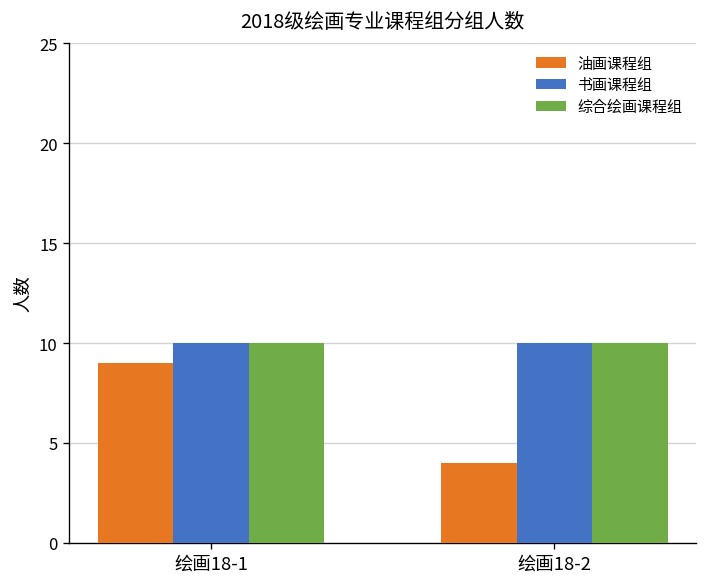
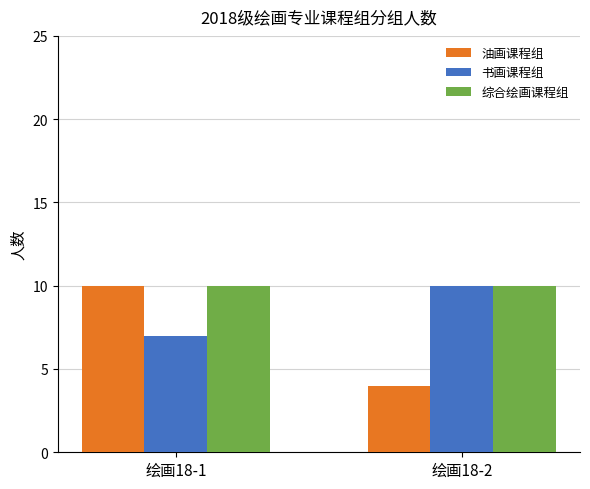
油画课程组, 绘画18-1: 9 -> 10
书画课程组, 绘画18-1: 10 -> 7
